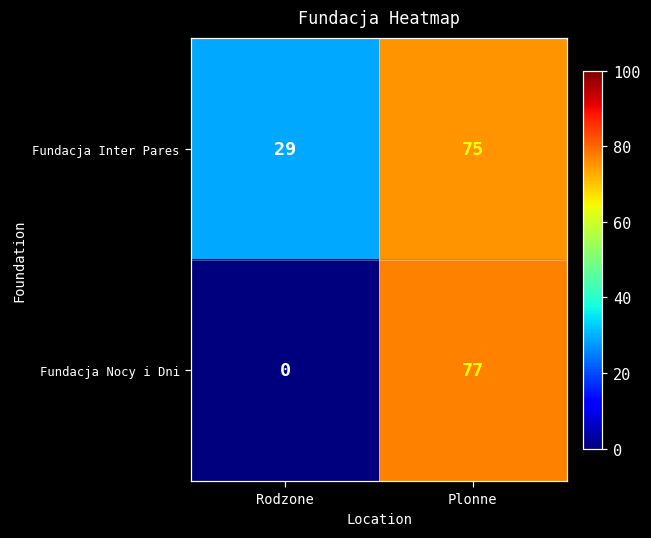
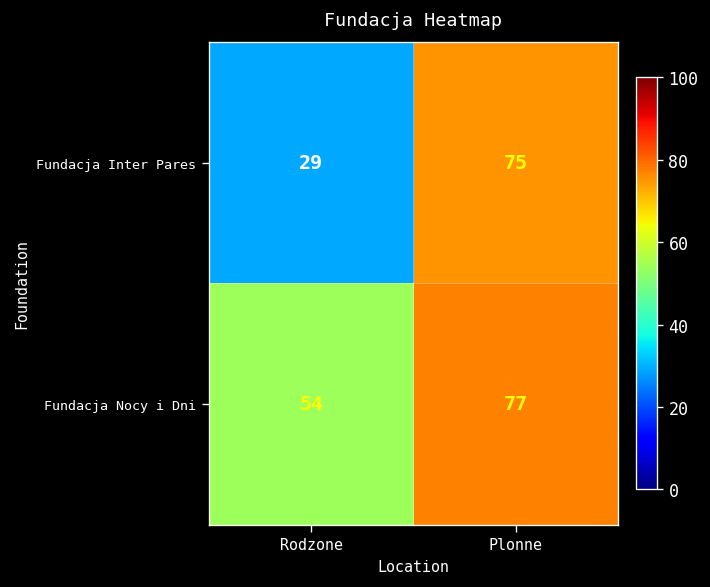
Fundacja Nocy i Dni, Rodzone: 0 -> 54
